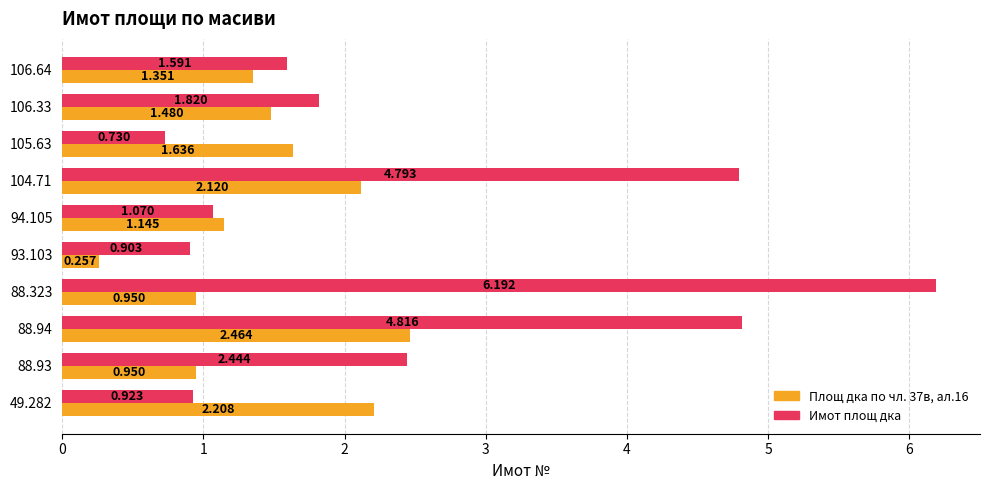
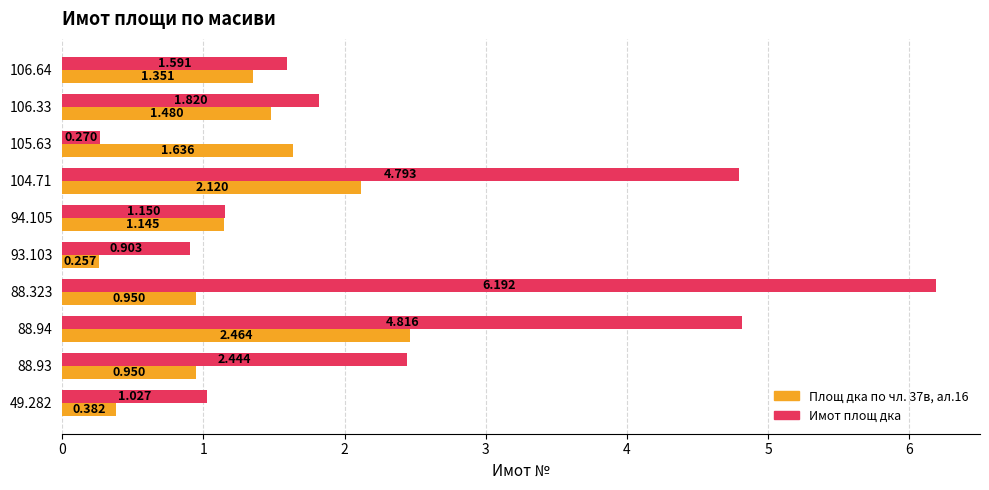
Имот площ дка, 105.63: 0.730 -> 0.270
Имот площ дка, 94.105: 1.070 -> 1.150
Имот площ дка, 49.282: 0.923 -> 1.027
Площ дка по чл. 37в, ал.16, 49.282: 2.208 -> 0.382
